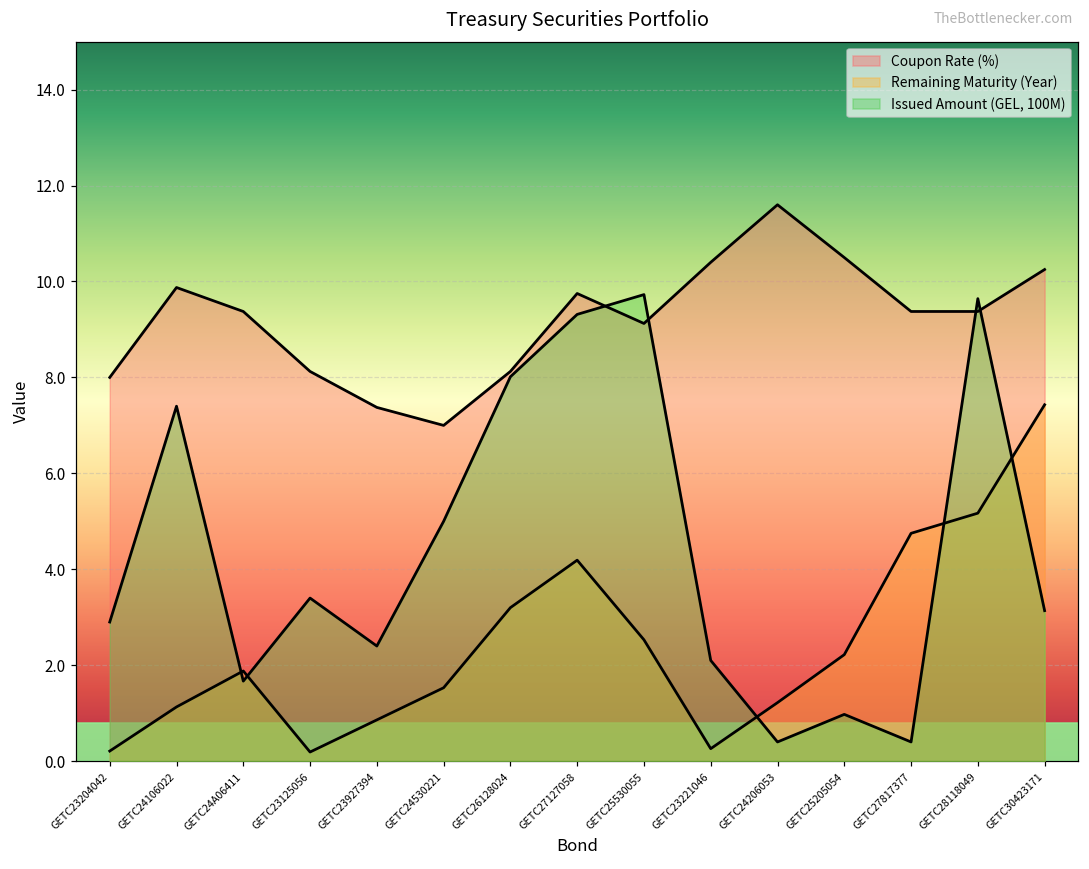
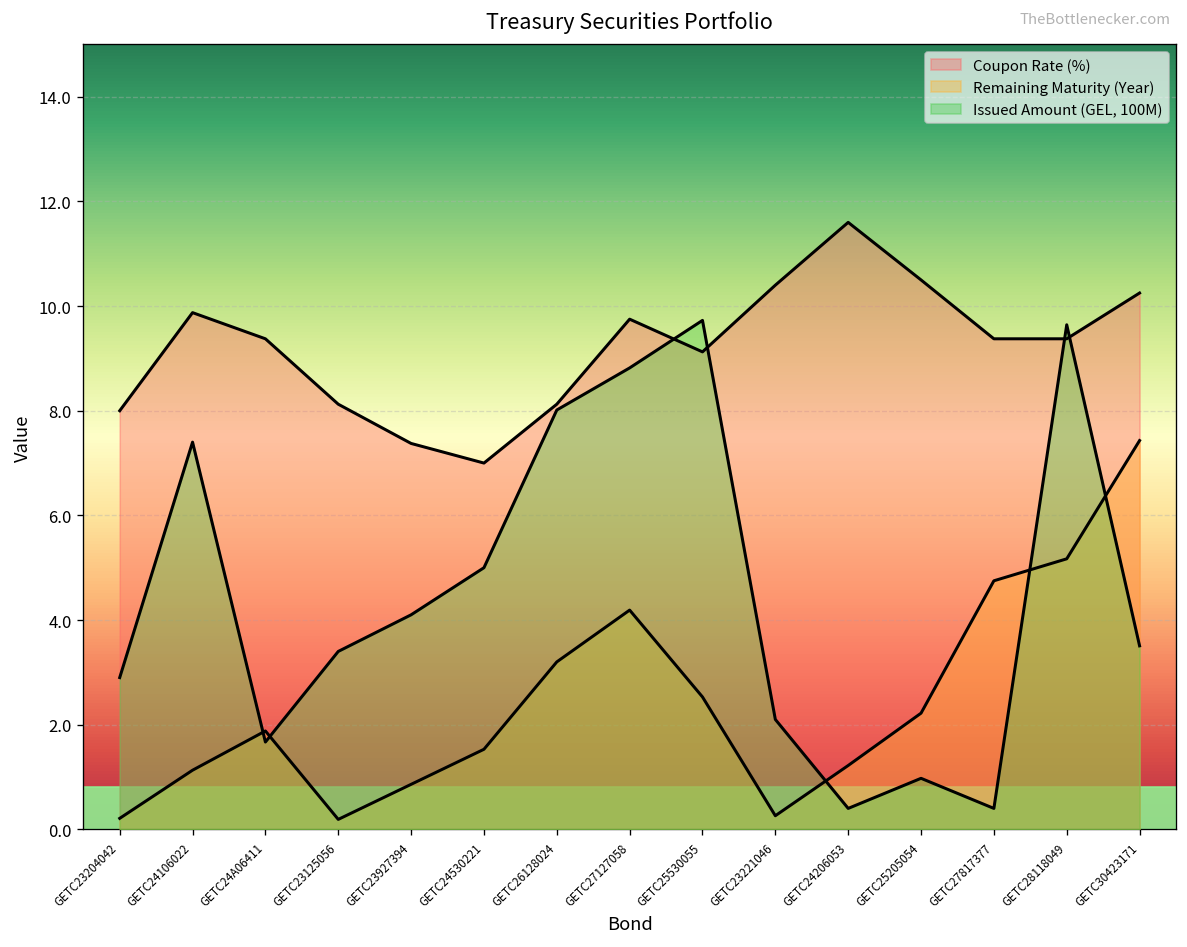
Issued Amount (GEL, 100M), GETC23927394: 2.4 -> 4.1
Issued Amount (GEL, 100M), GETC27127058: 9.3 -> 8.8
Issued Amount (GEL, 100M), GETC30423171: 3.1 -> 3.5
